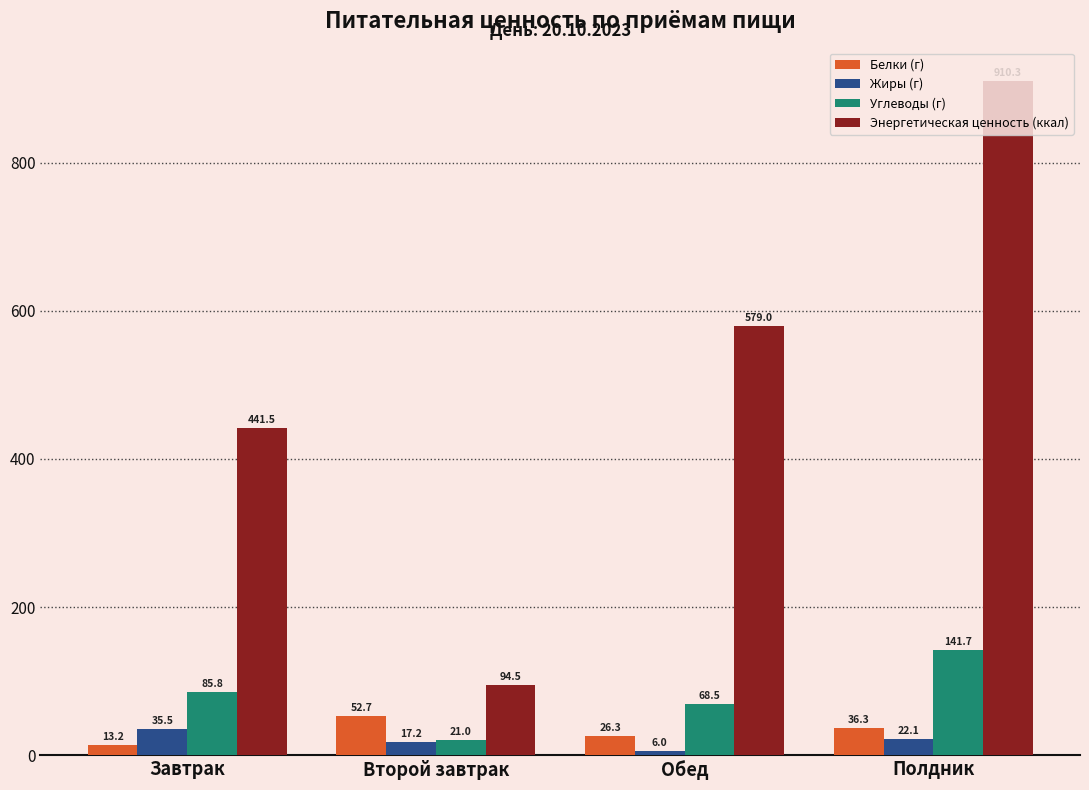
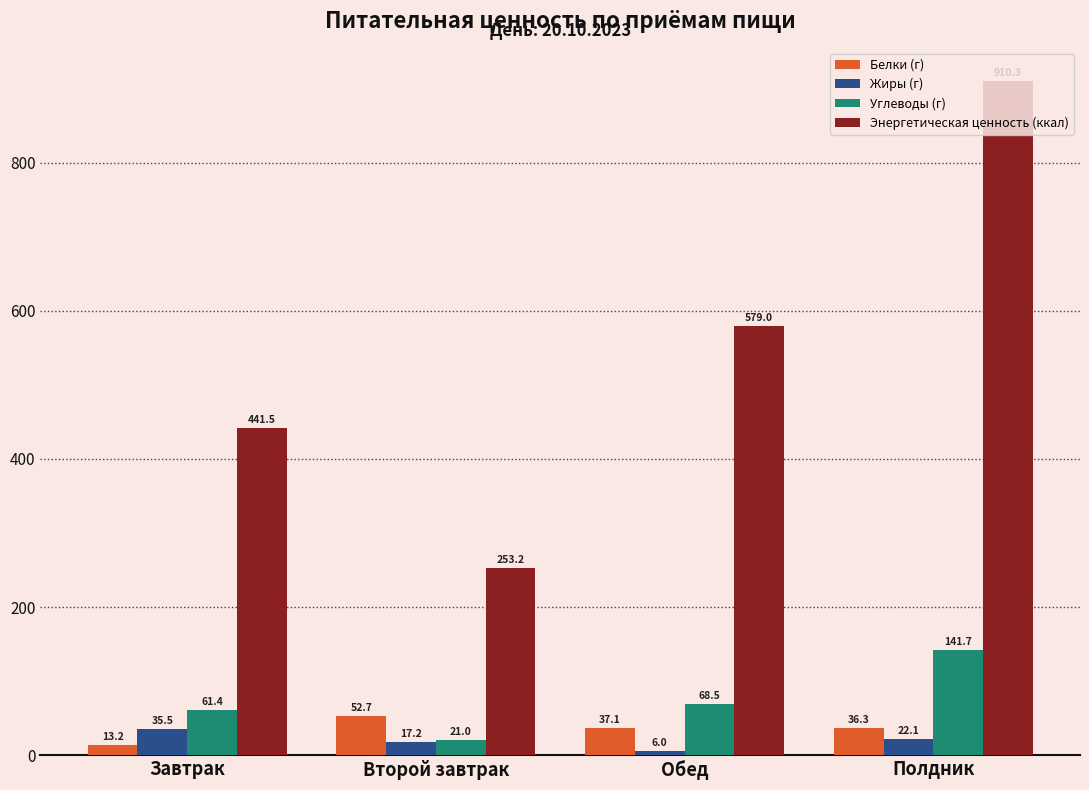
Углеводы (г), Завтрак: 85.8 -> 61.4
Энергетическая ценность (ккал), Второй завтрак: 94.5 -> 253.2
Белки (г), Обед: 26.3 -> 37.1
